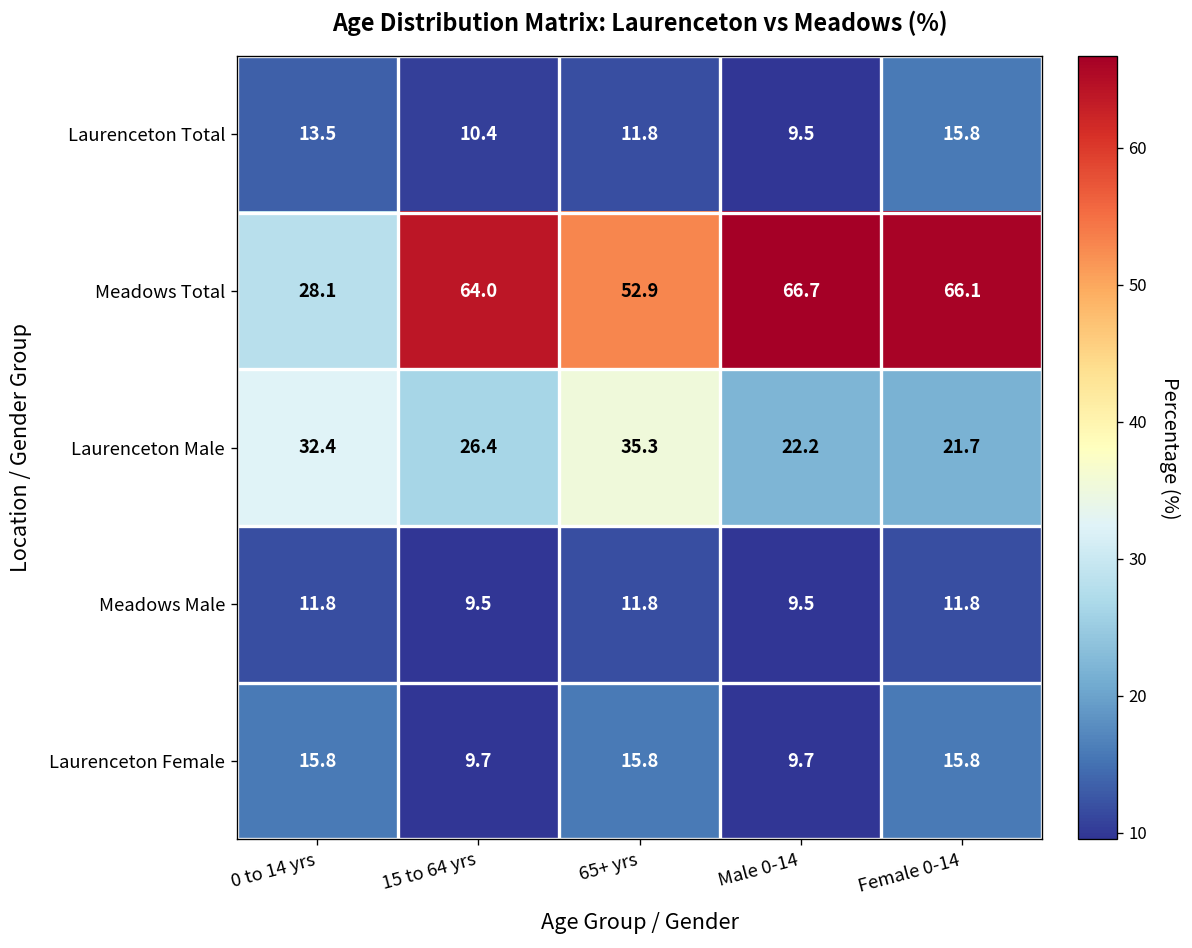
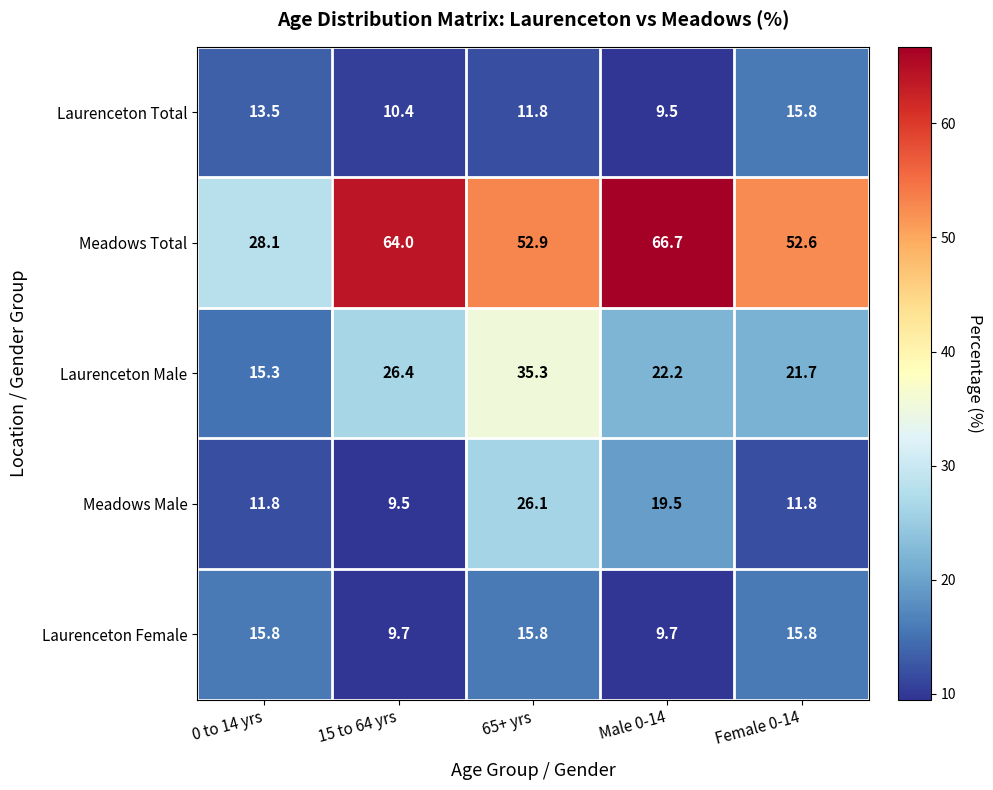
Meadows Total, Female 0-14: 66.1 -> 52.6
Laurenceton Male, 0 to 14 yrs: 32.4 -> 15.3
Meadows Male, 65+ yrs: 11.8 -> 26.1
Meadows Male, Male 0-14: 9.5 -> 19.5
